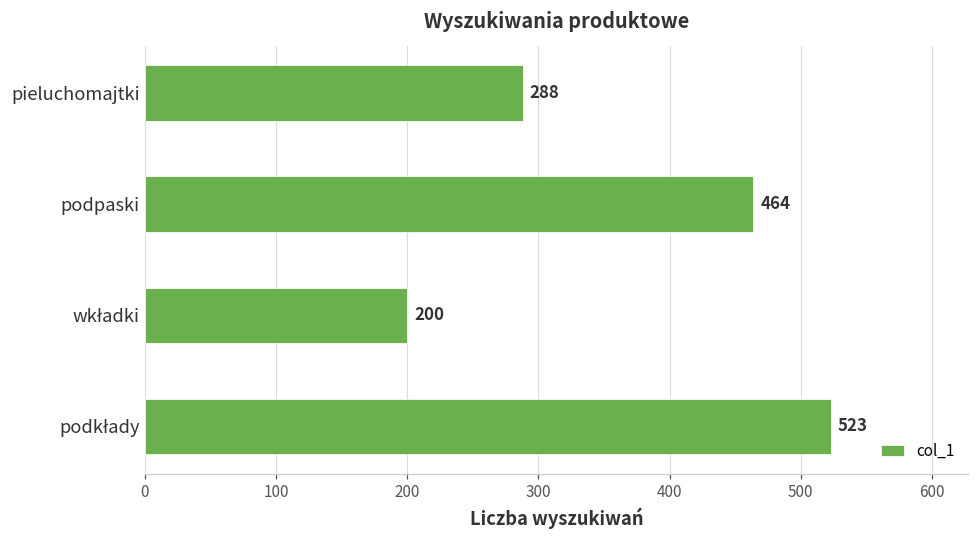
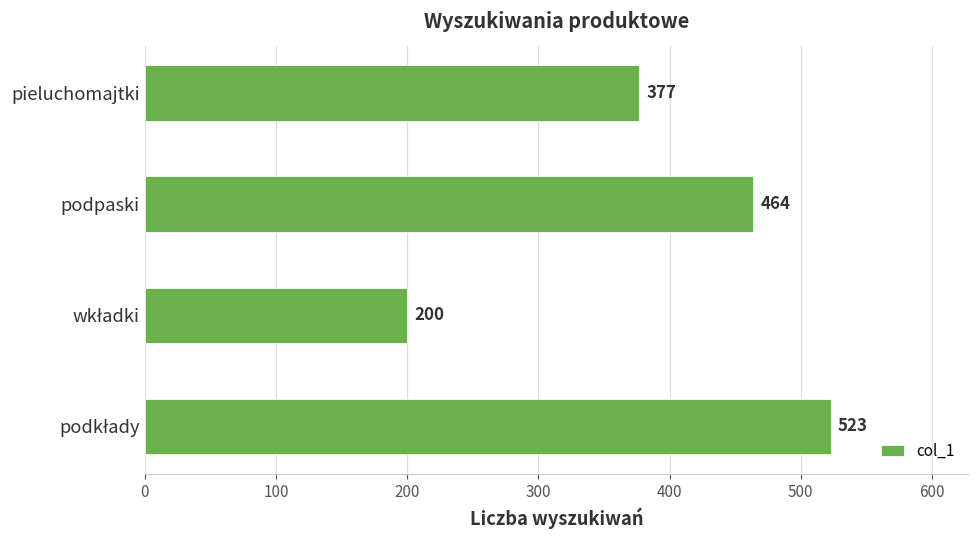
pieluchomajtki: 288 -> 377
